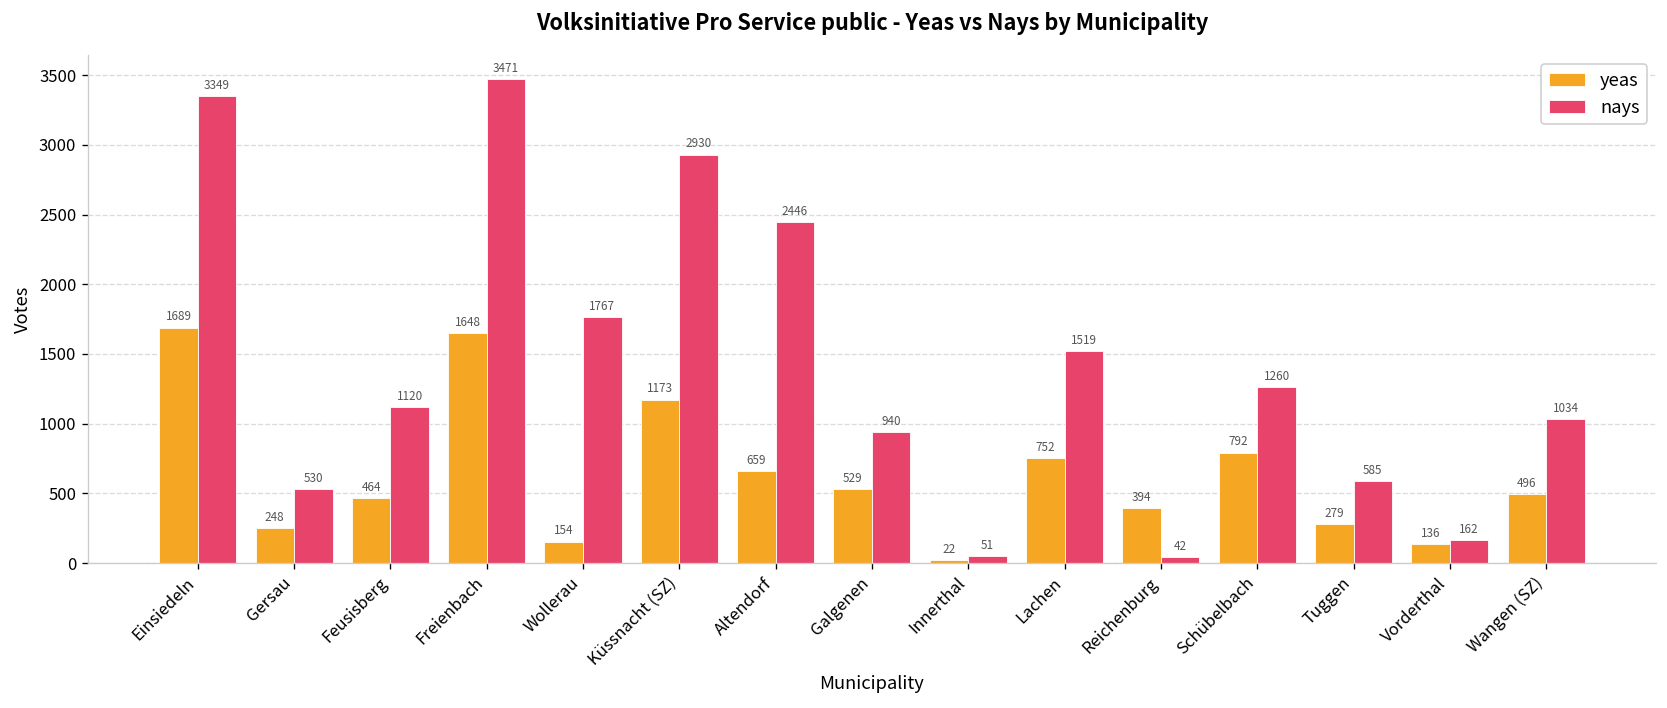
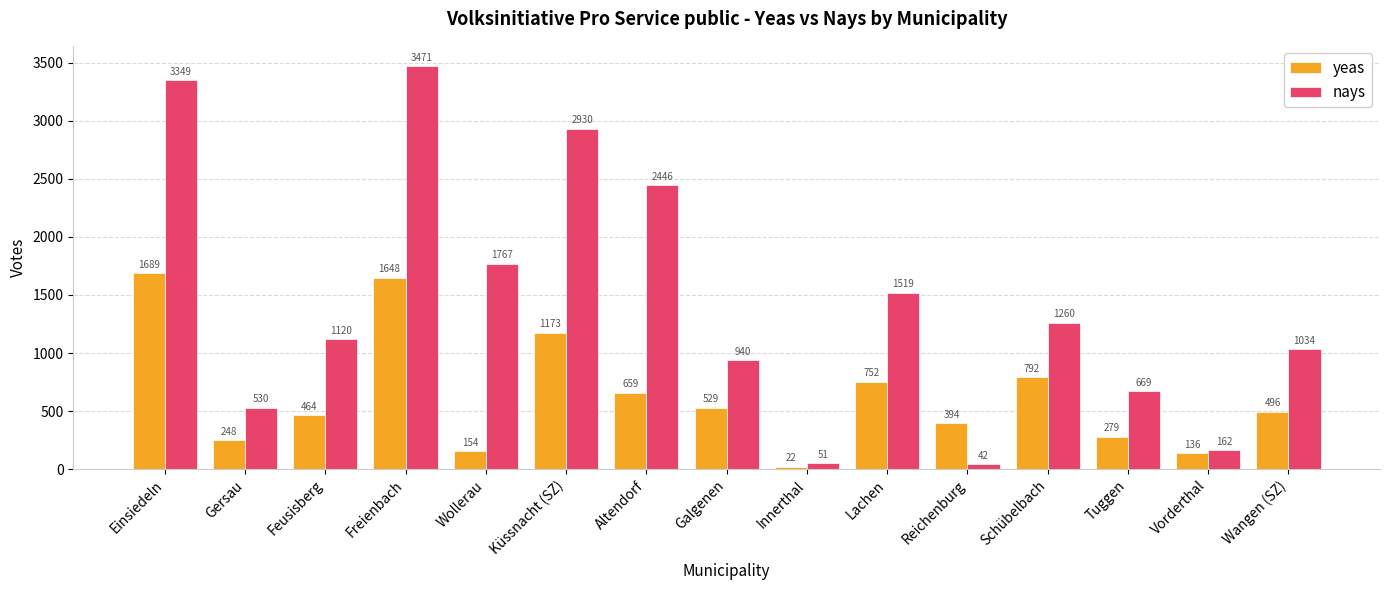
nays, Tuggen: 585 -> 669
